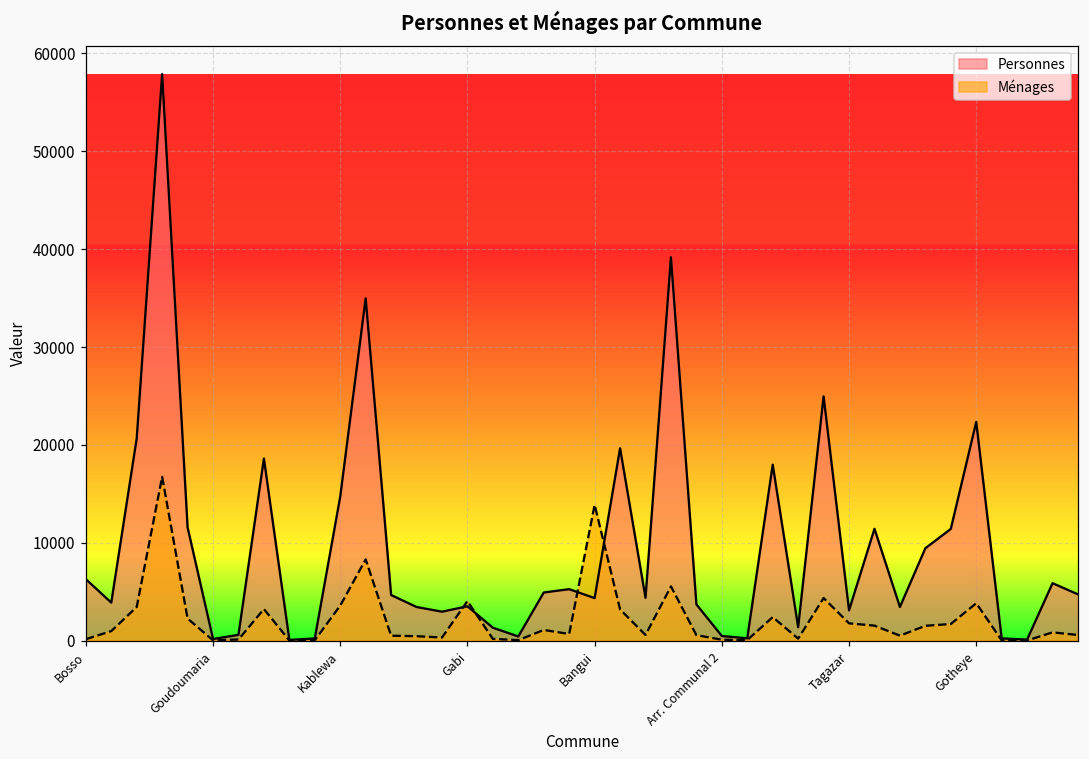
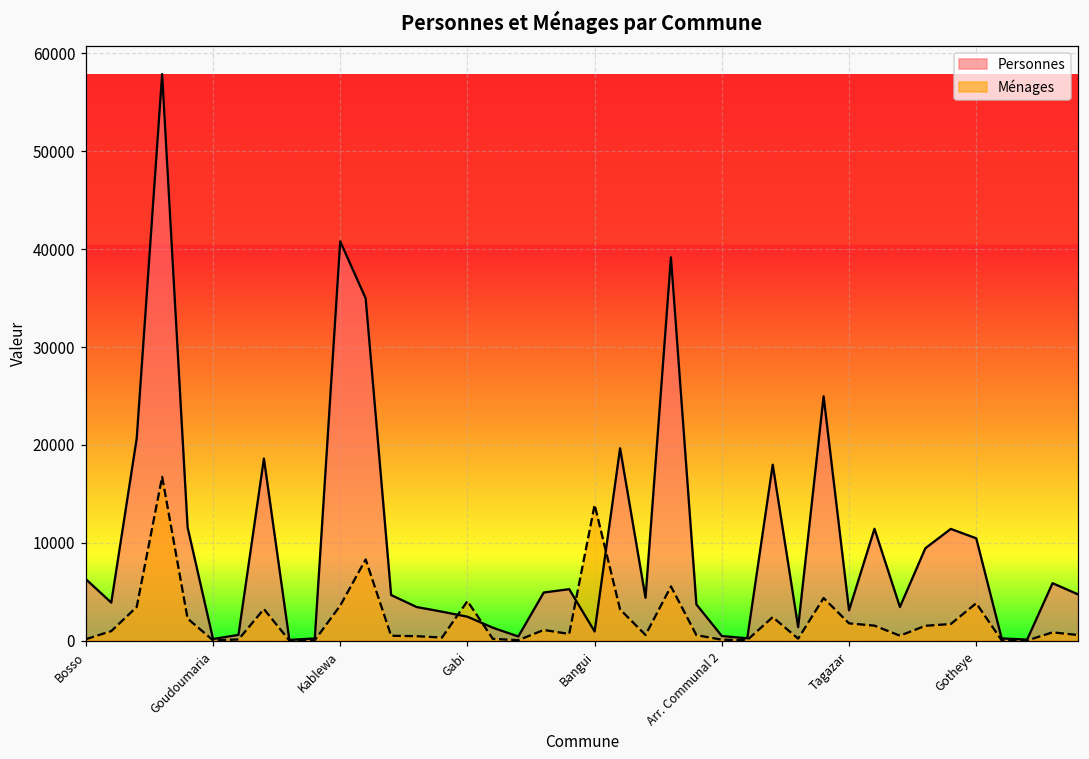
Personnes, Kablewa: 15000 -> 41000
Personnes, Gabi: 4000 -> 2000
Personnes, Bangui: 4000 -> 1000
Personnes, Gotheye: 22000 -> 10000
